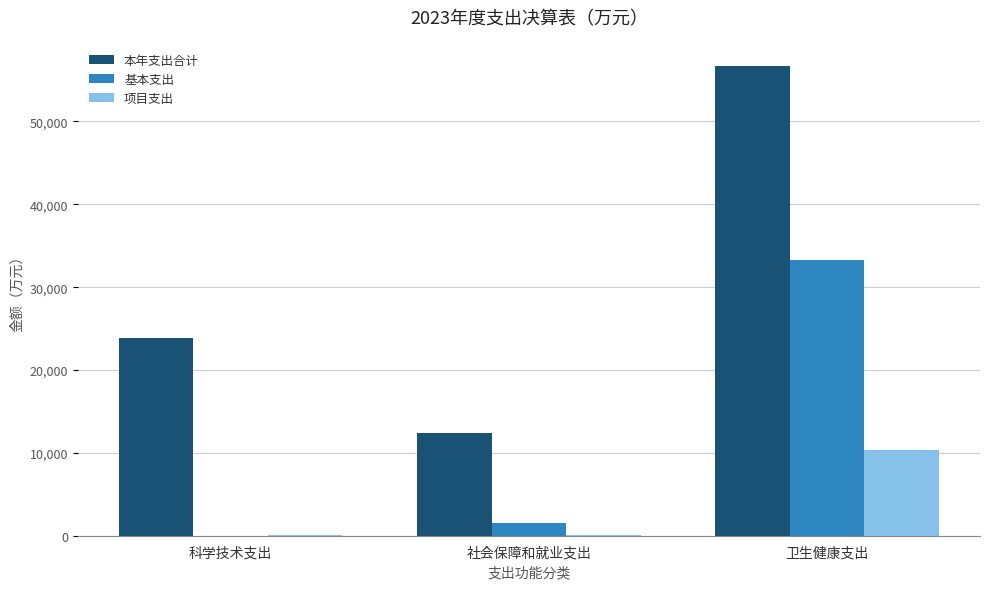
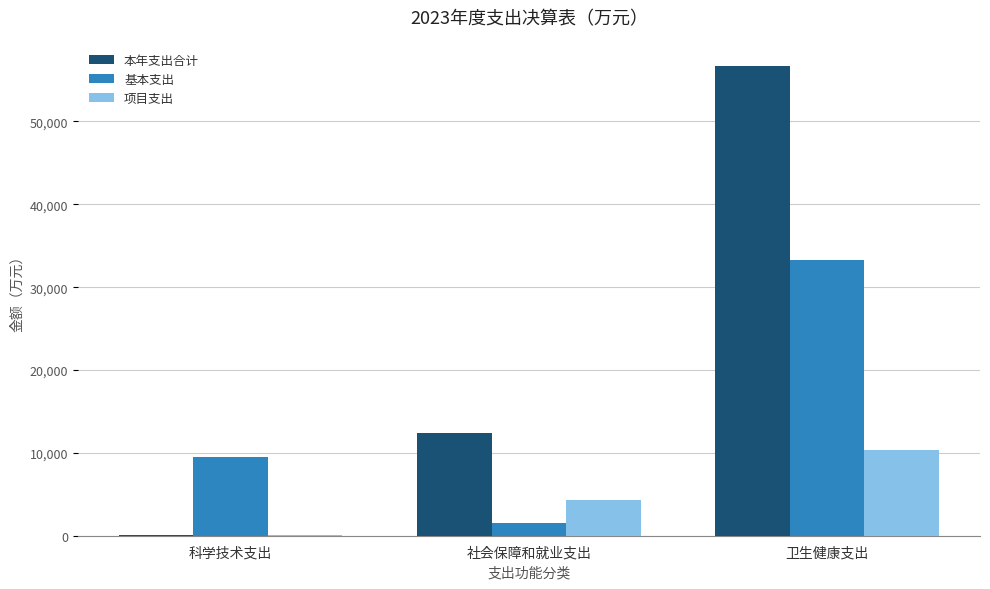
本年支出合计, 科学技术支出: 24,000 -> 0
基本支出, 科学技术支出: 0 -> 9,000
项目支出, 社会保障和就业支出: 0 -> 4,000
